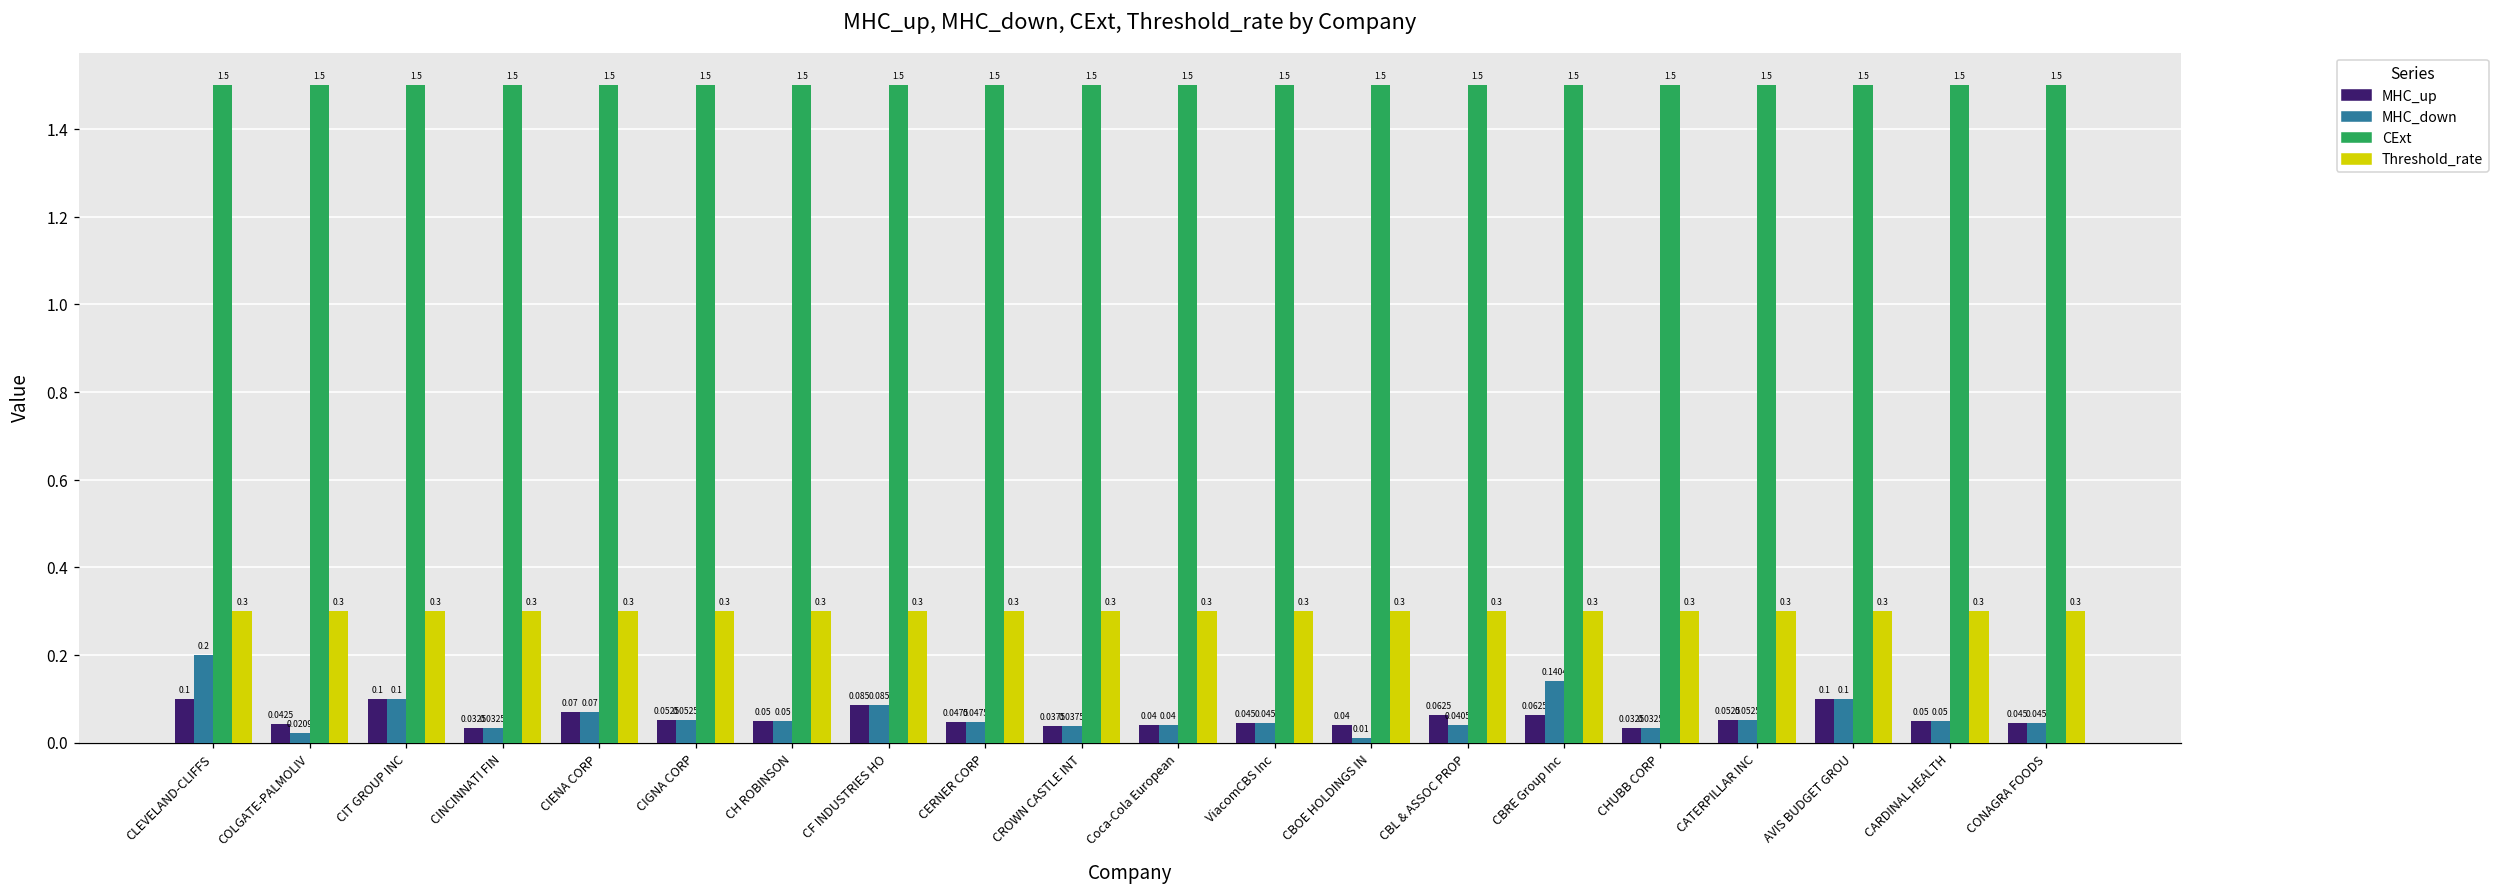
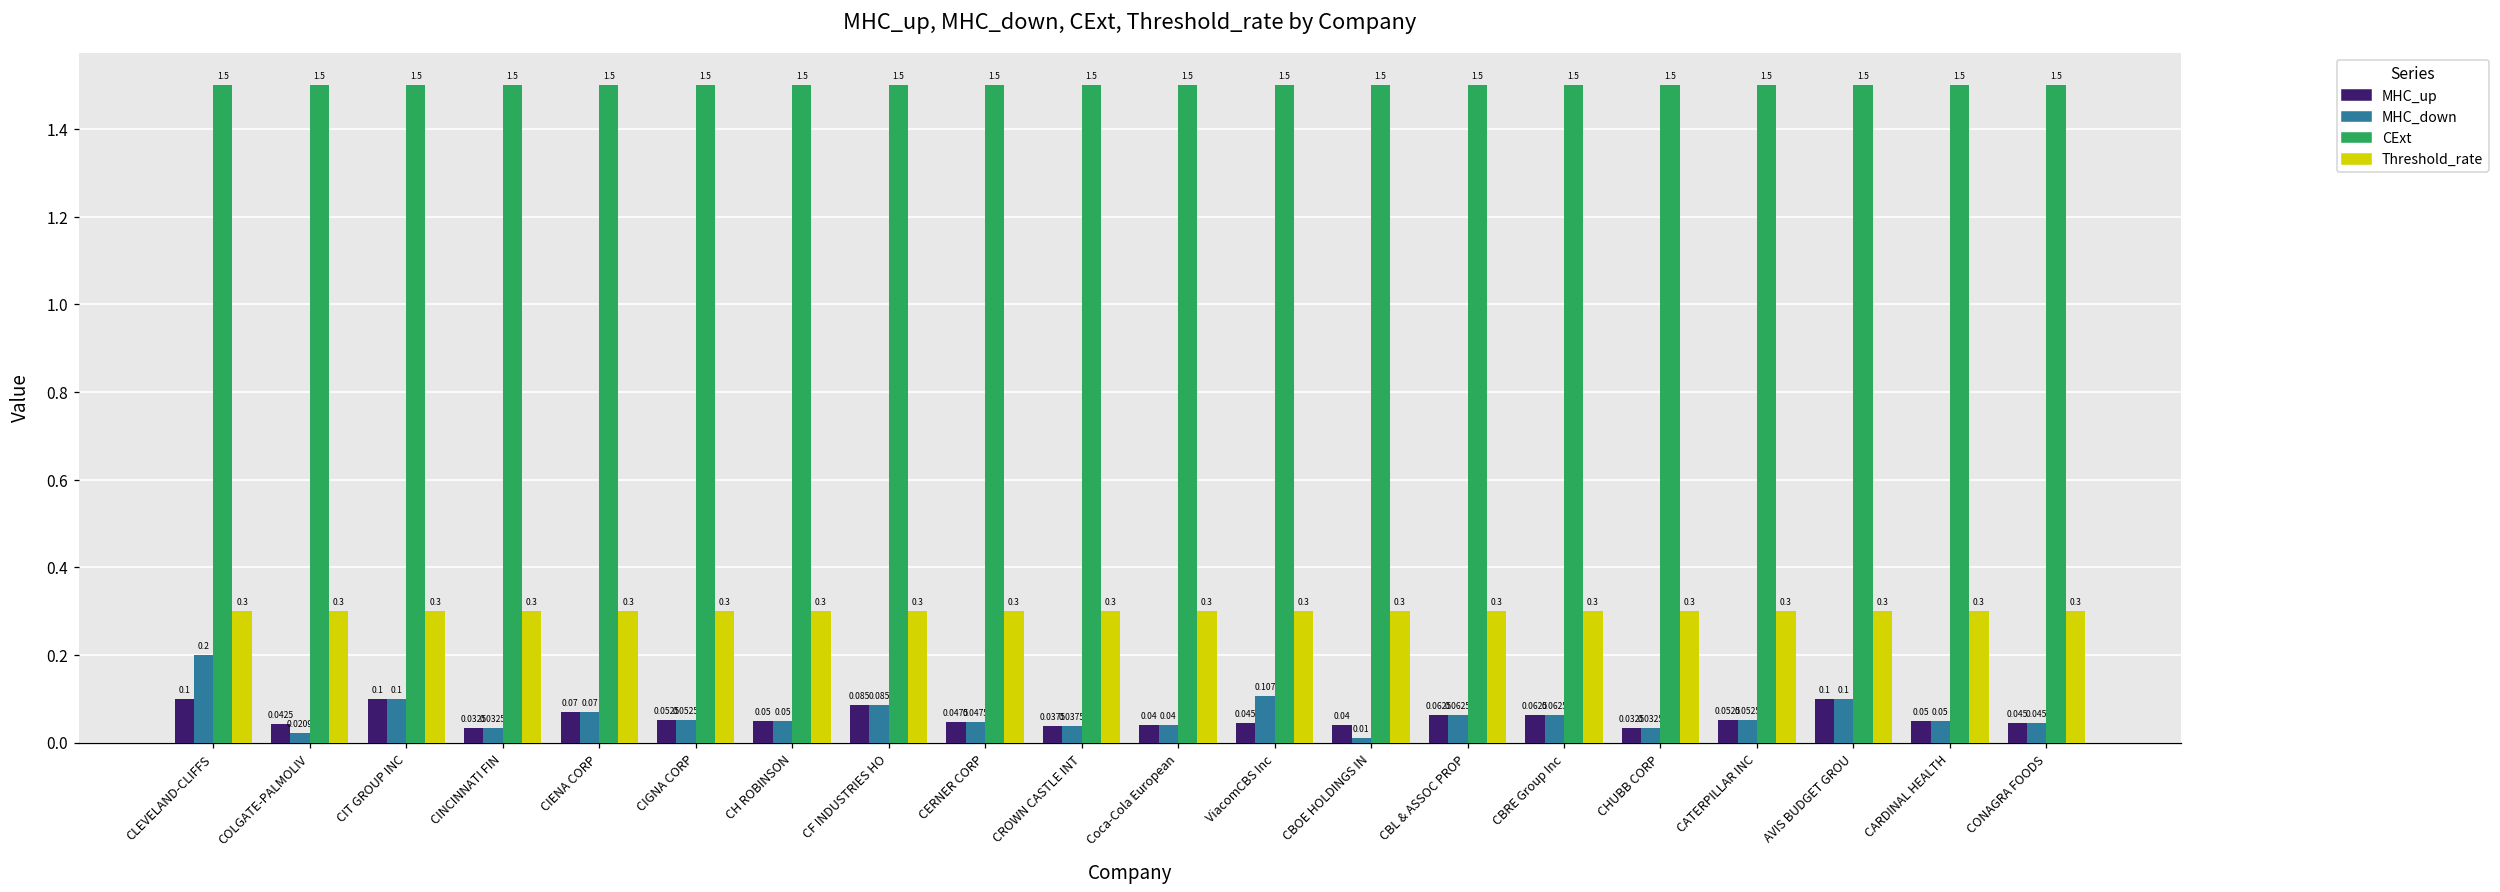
MHC_down, ViacomCBS Inc: 0.045 -> 0.107
MHC_down, CBL & ASSOC PROP: 0.0405 -> 0.0625
MHC_down, CBRE Group Inc: 0.1404 -> 0.0625
